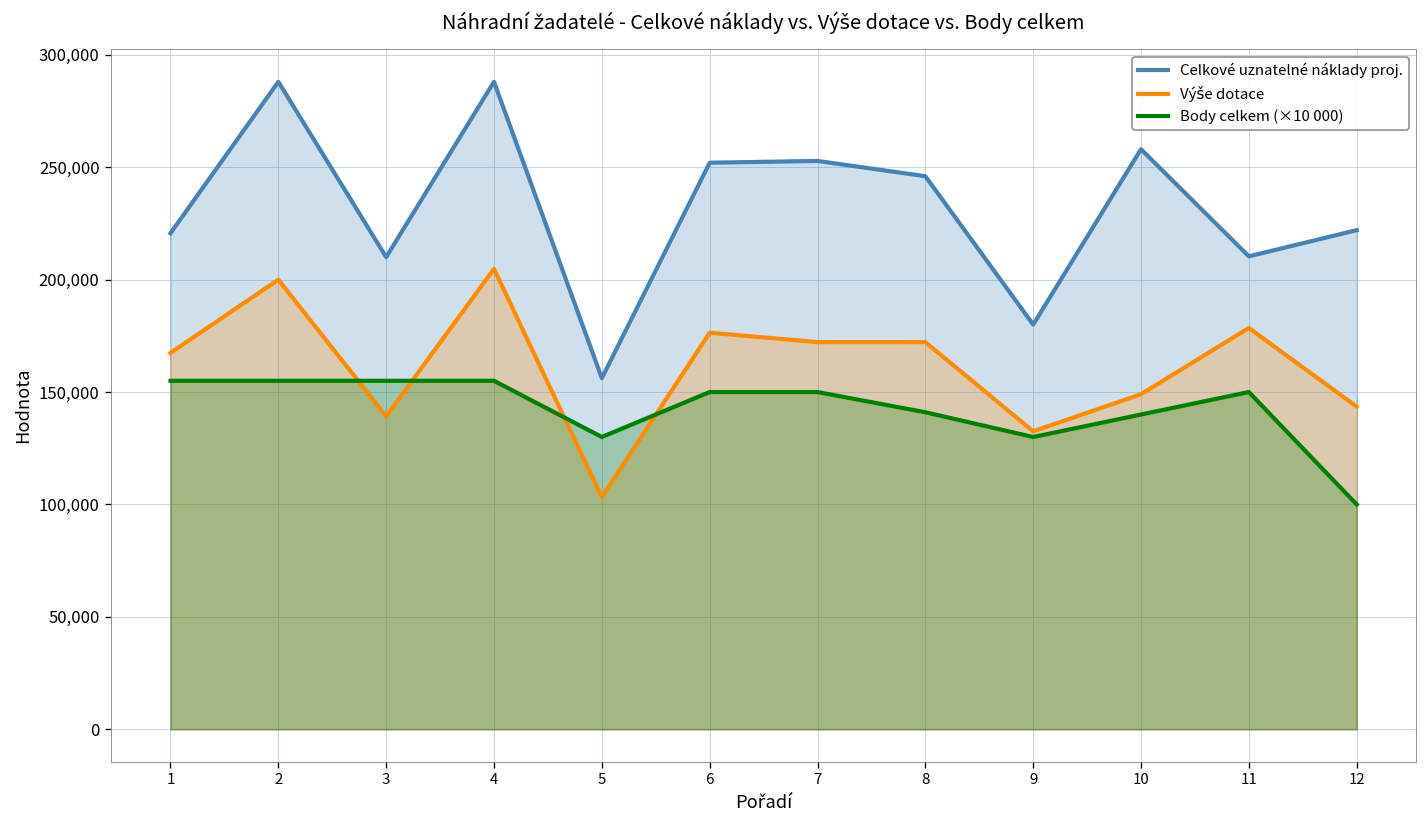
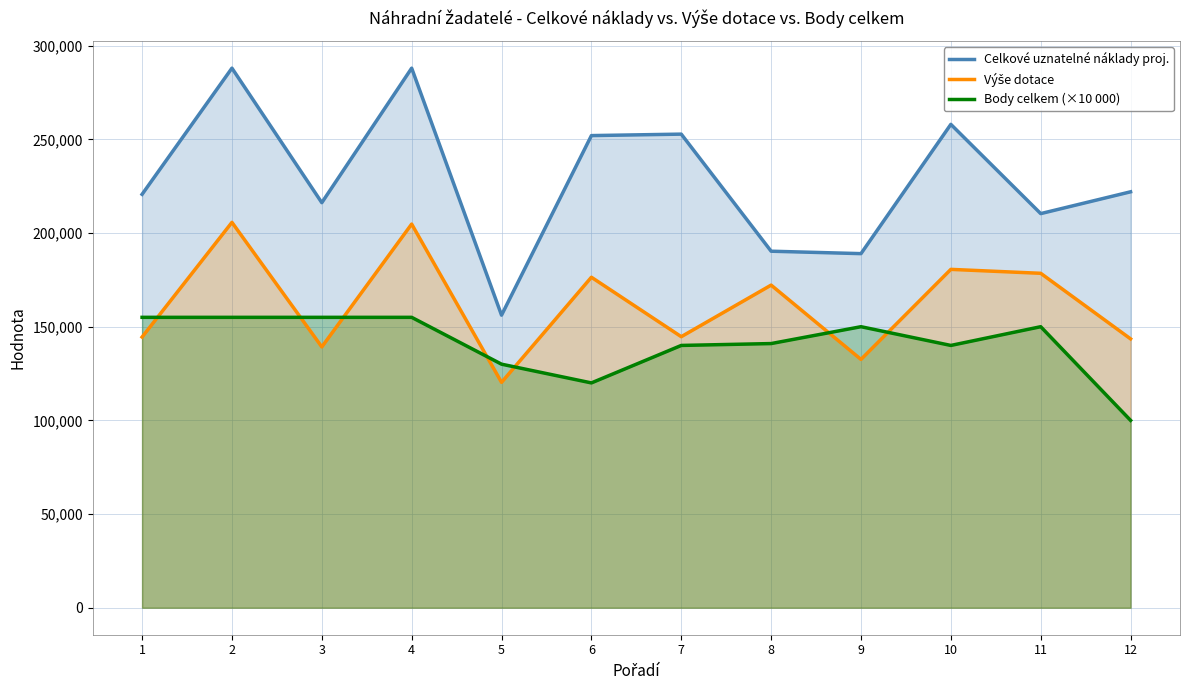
Výše dotace, 1: 167,000 -> 144,000
Výše dotace, 2: 200,000 -> 206,000
Celkové uznatelné náklady proj., 3: 210,000 -> 216,000
Výše dotace, 5: 103,000 -> 120,000
Body celkem (×10 000), 6: 150,000 -> 120,000
Výše dotace, 7: 172,000 -> 145,000
Body celkem (×10 000), 7: 150,000 -> 140,000
Celkové uznatelné náklady proj., 8: 246,000 -> 190,000
Celkové uznatelné náklady proj., 9: 180,000 -> 189,000
Body celkem (×10 000), 9: 130,000 -> 150,000
Výše dotace, 10: 149,000 -> 181,000
